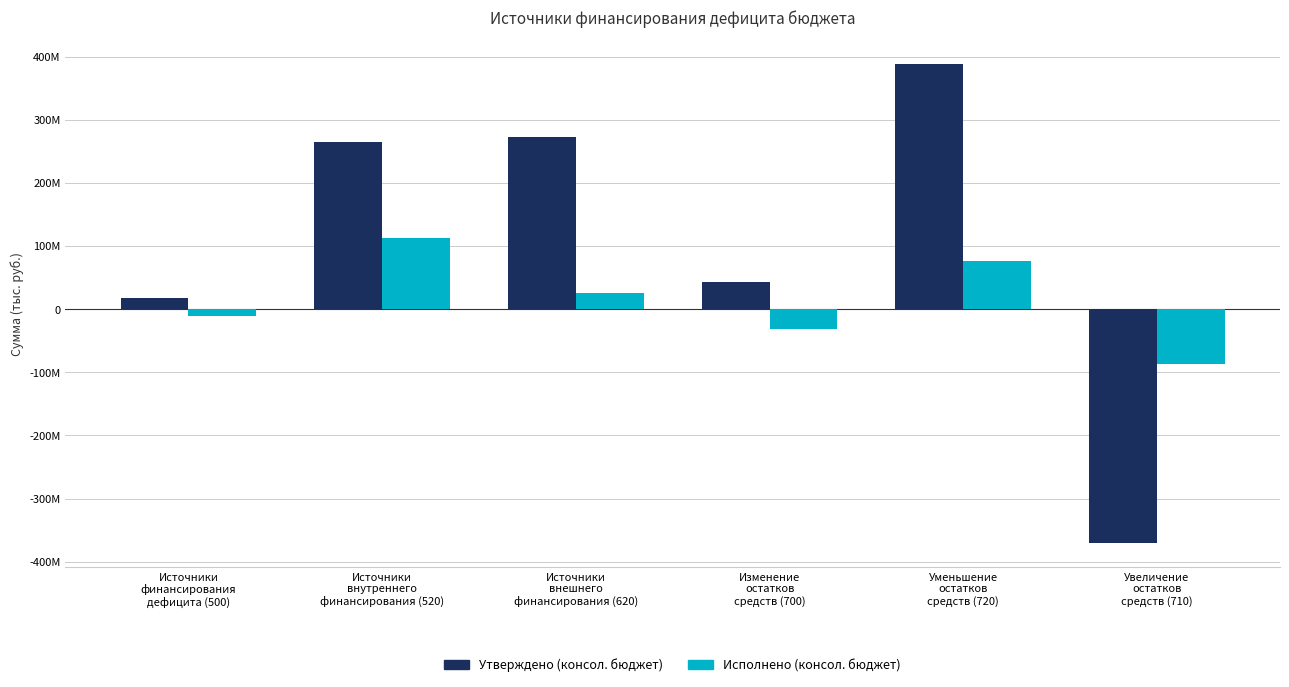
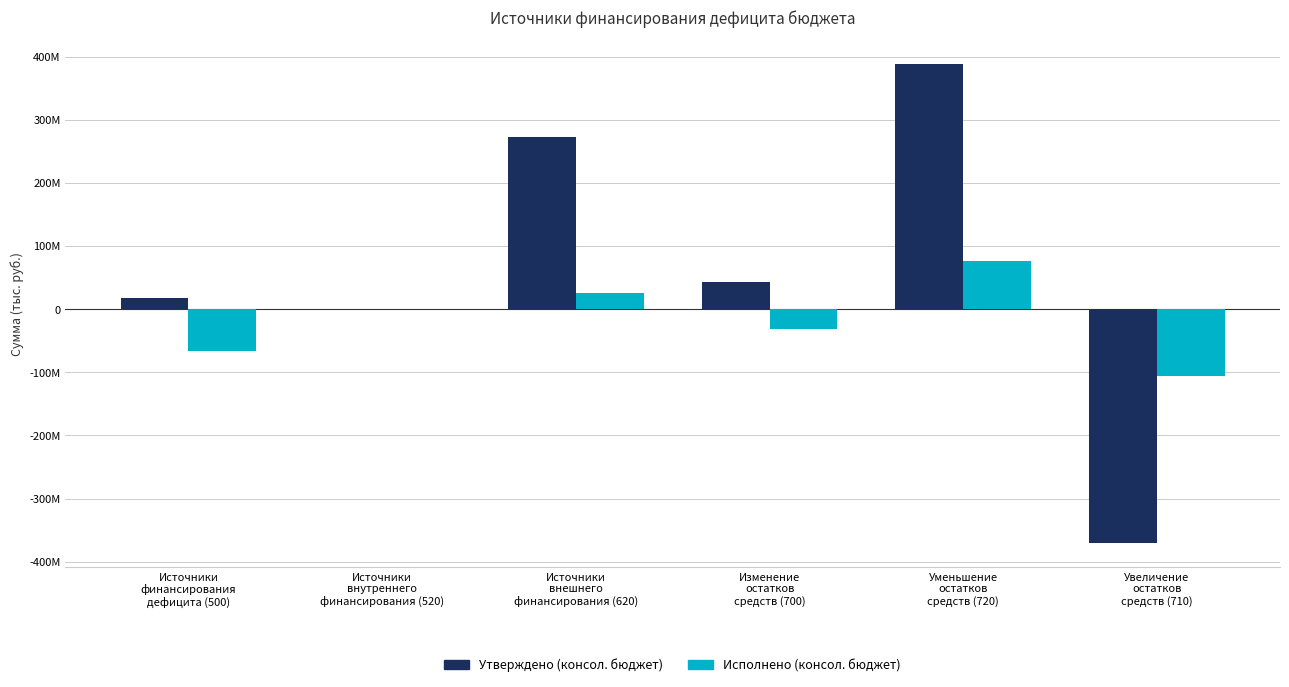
Исполнено (консол. бюджет), Источники финансирования дефицита (500): -10000000 -> -70000000
Утверждено (консол. бюджет), Источники внутреннего финансирования (520): 260000000 -> 0
Исполнено (консол. бюджет), Источники внутреннего финансирования (520): 110000000 -> 0
Исполнено (консол. бюджет), Увеличение остатков средств (710): -90000000 -> -110000000
